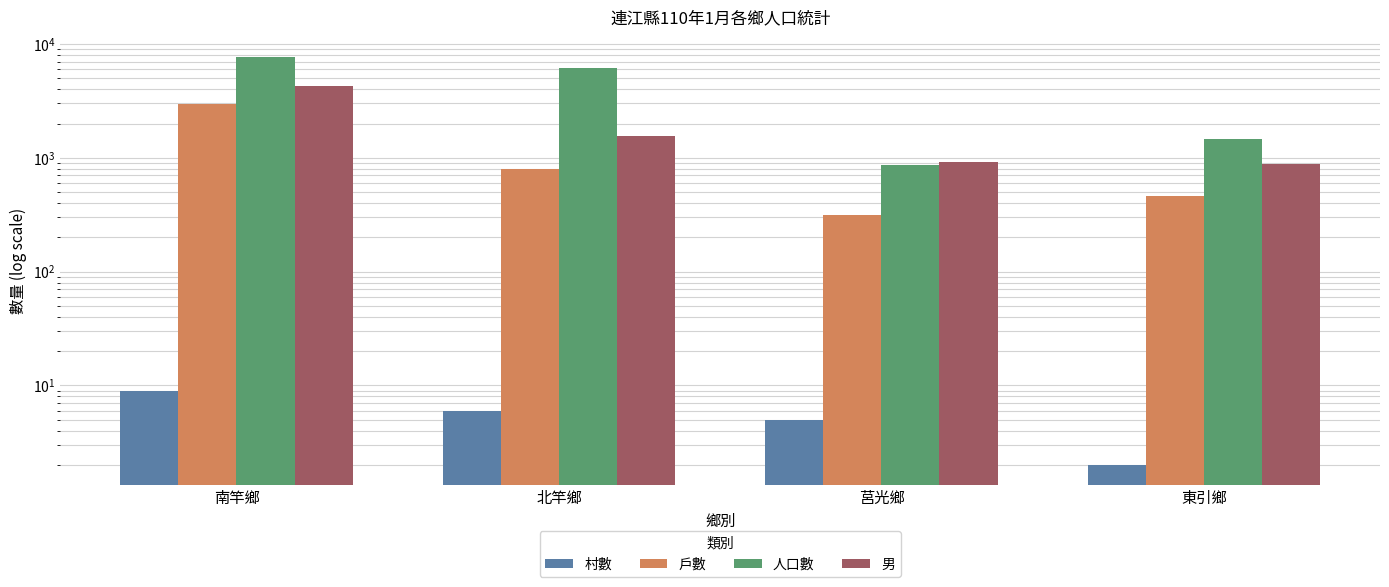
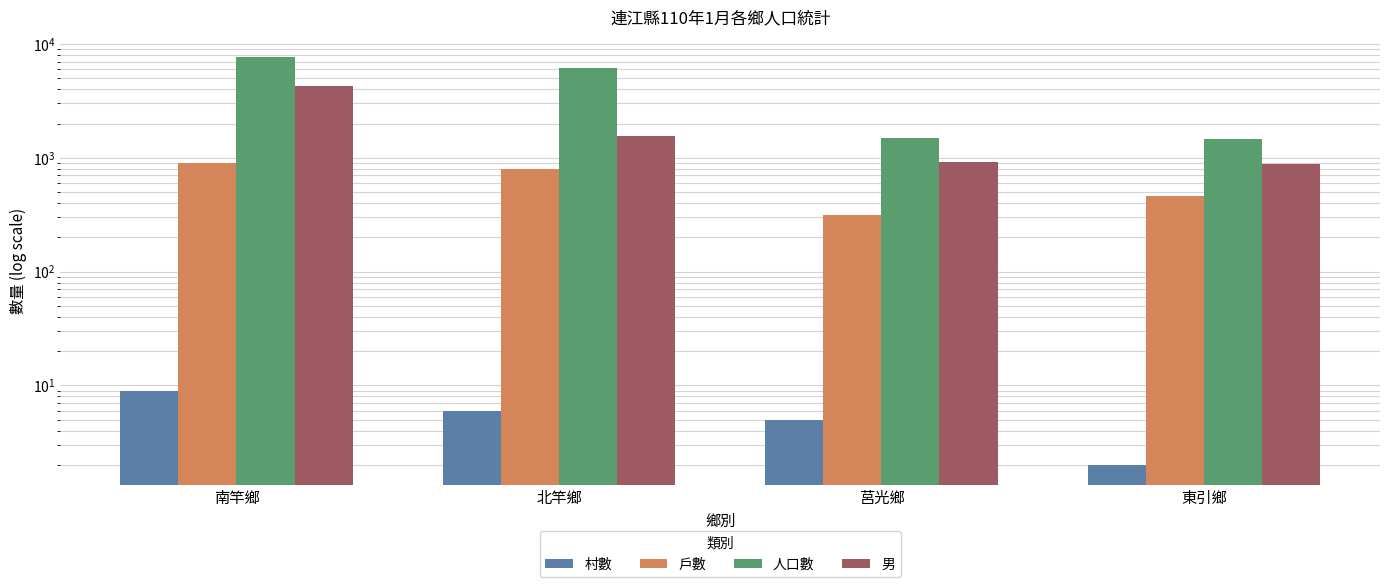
戶數, 南竿鄉: 3000 -> 900
人口數, 莒光鄉: 900 -> 1500
